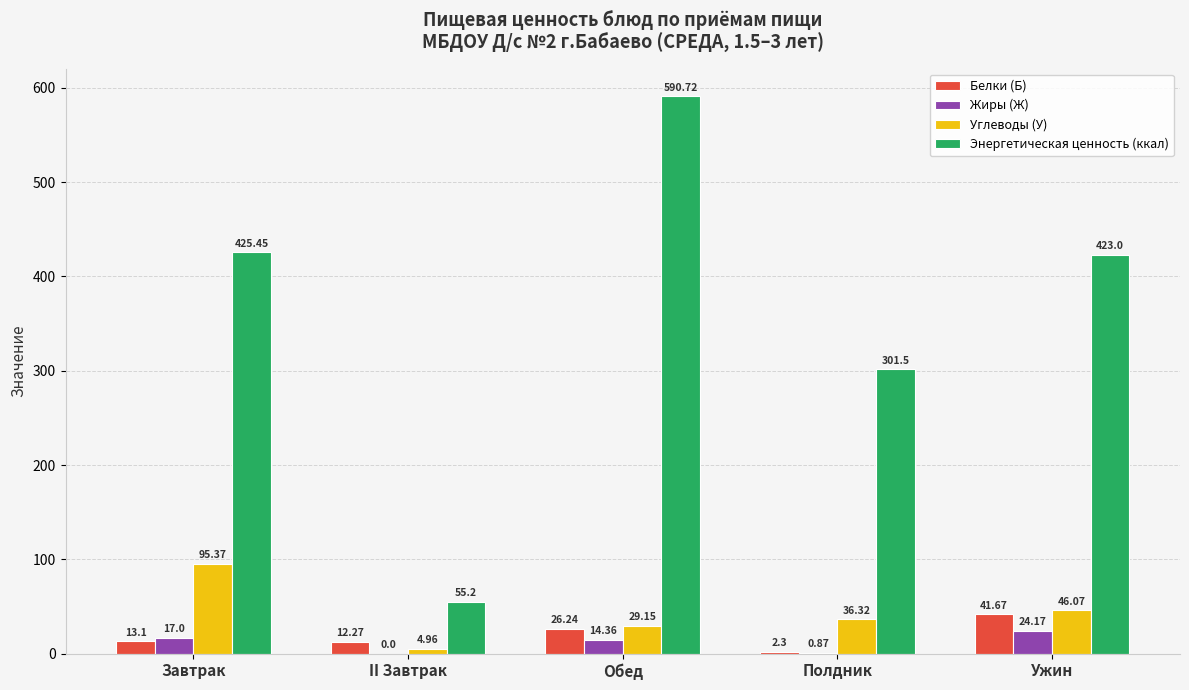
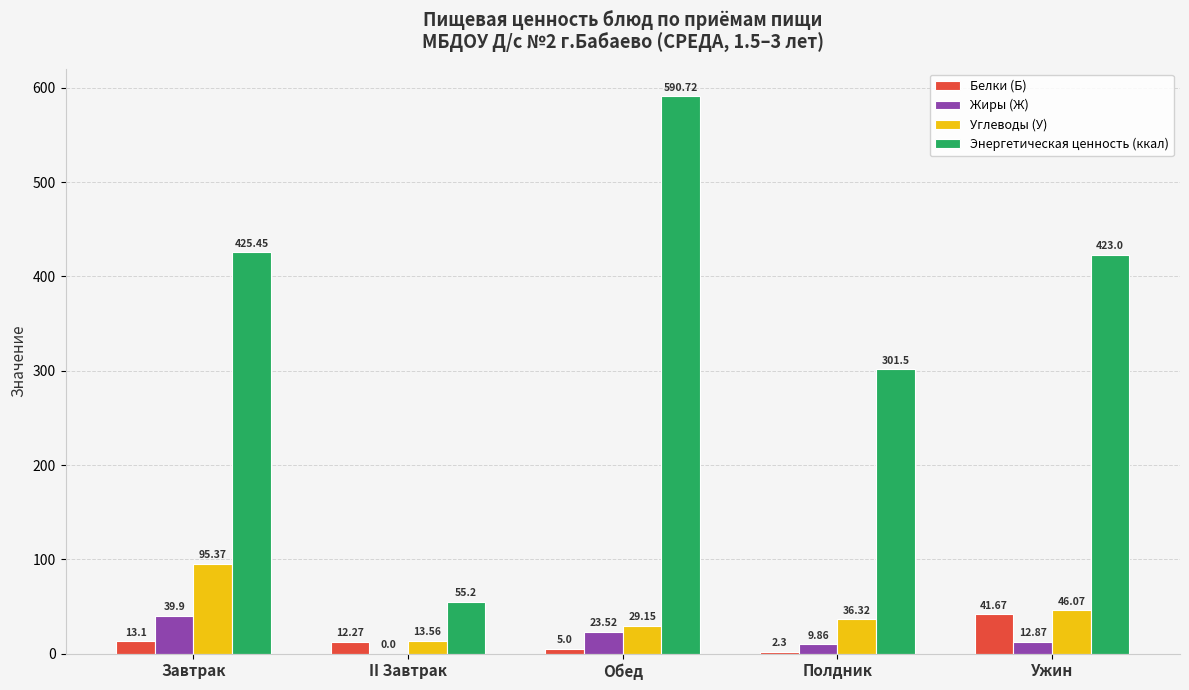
Жиры (Ж), Завтрак: 17.0 -> 39.9
Углеводы (У), II Завтрак: 4.96 -> 13.56
Белки (Б), Обед: 26.24 -> 5.0
Жиры (Ж), Обед: 14.36 -> 23.52
Жиры (Ж), Полдник: 0.87 -> 9.86
Жиры (Ж), Ужин: 24.17 -> 12.87
